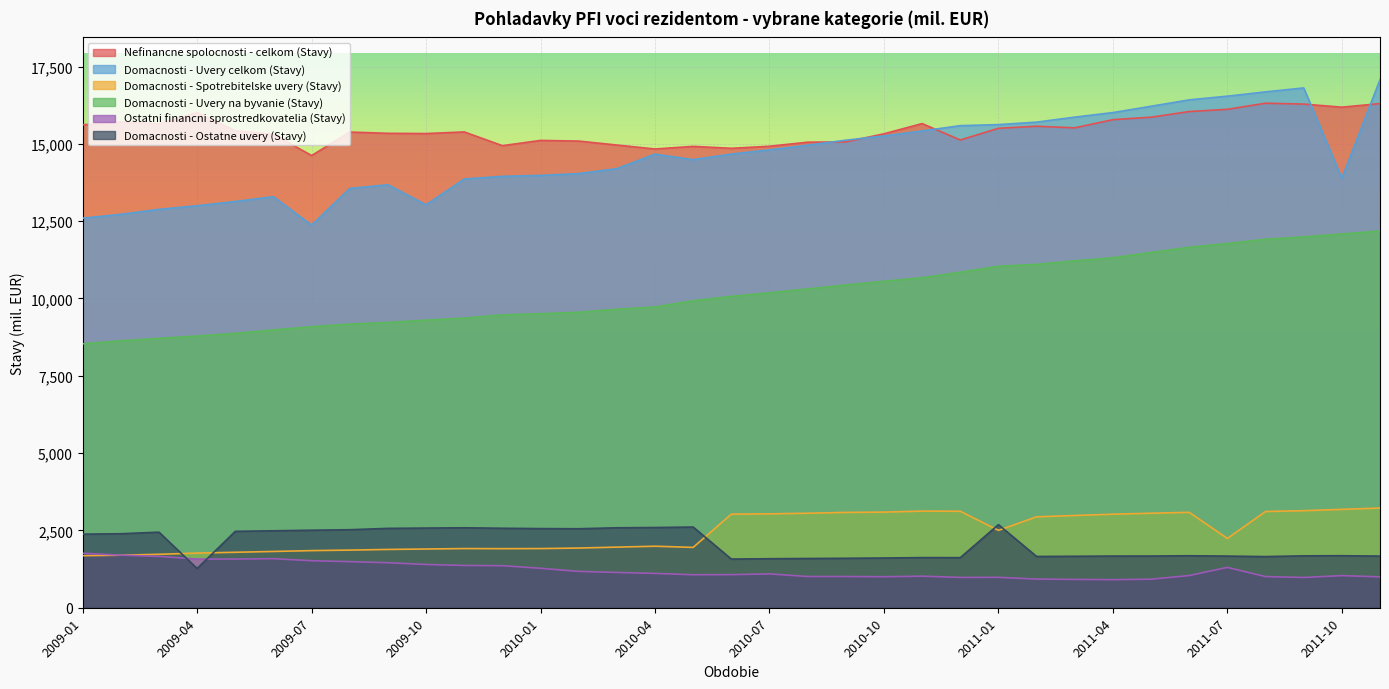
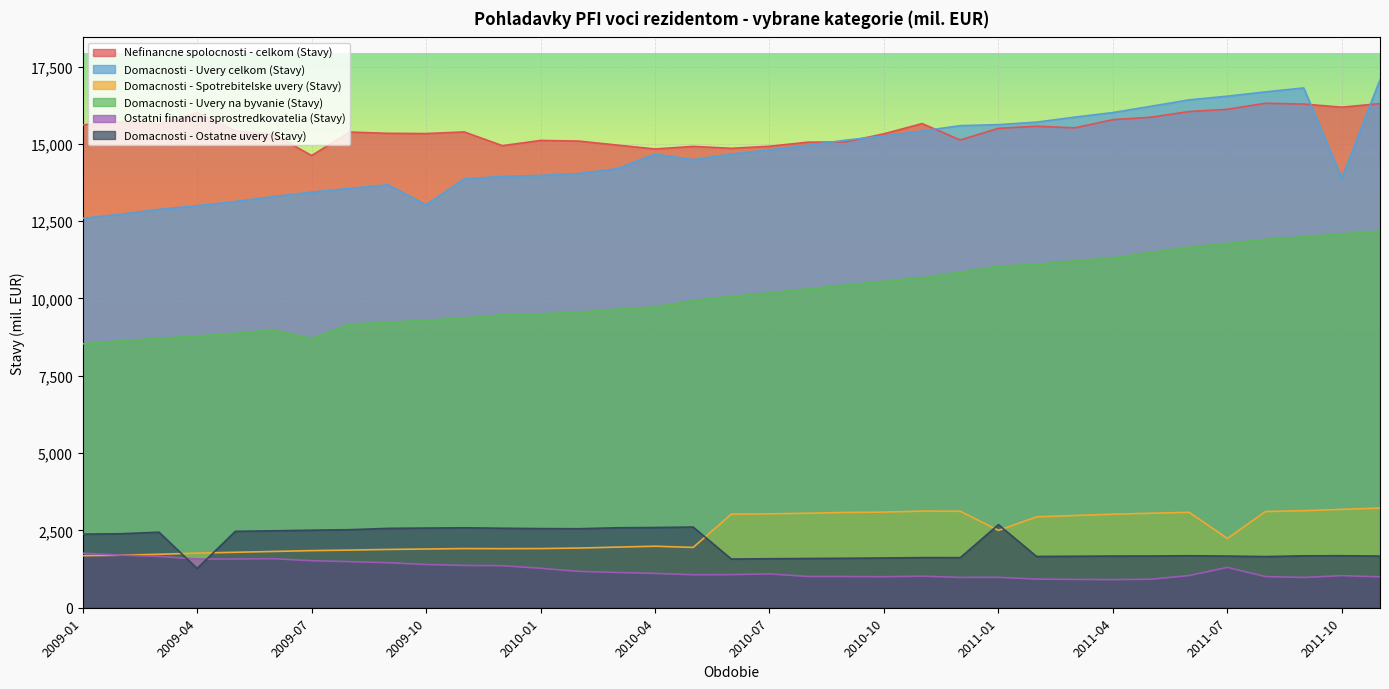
Domacnosti - Uvery celkom (Stavy), 2009-07: 12,400 -> 13,400
Domacnosti - Uvery na byvanie (Stavy), 2009-07: 9,100 -> 8,700
